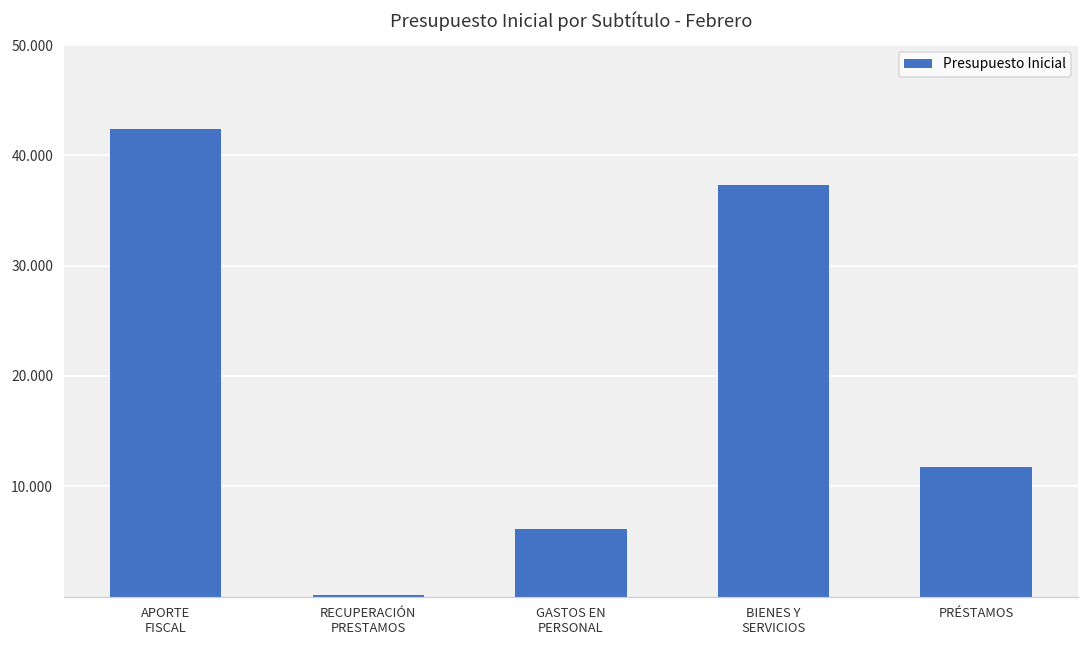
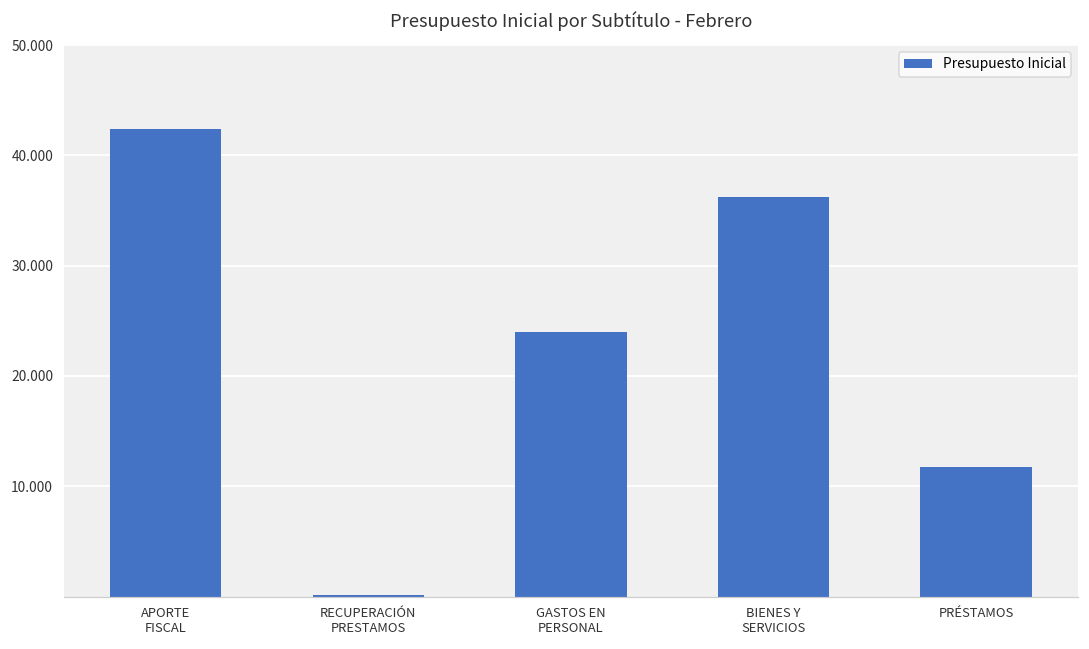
GASTOS EN PERSONAL: 6.2 -> 24.0
BIENES Y SERVICIOS: 37.3 -> 36.2
